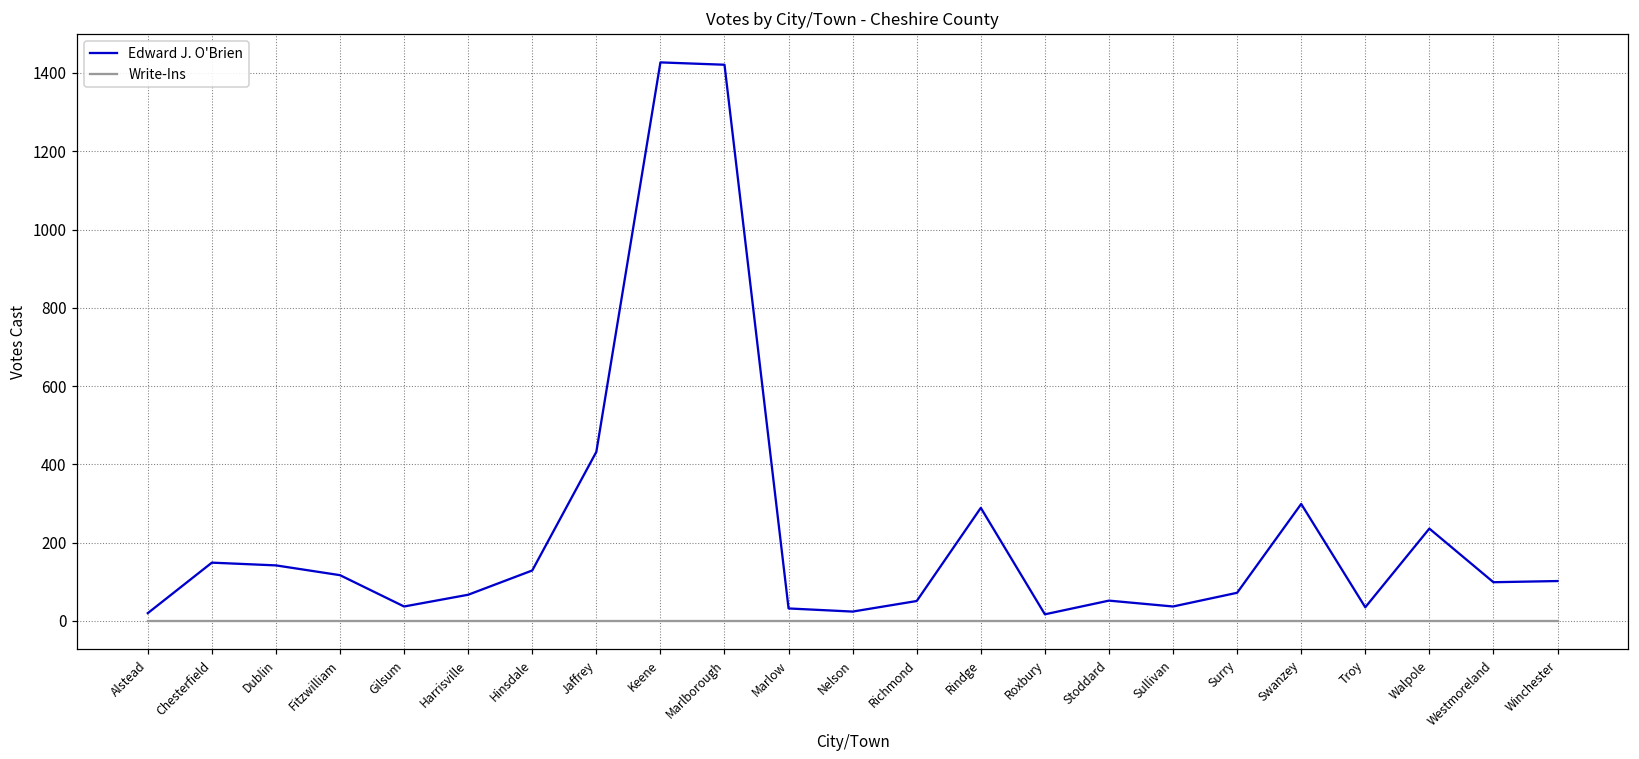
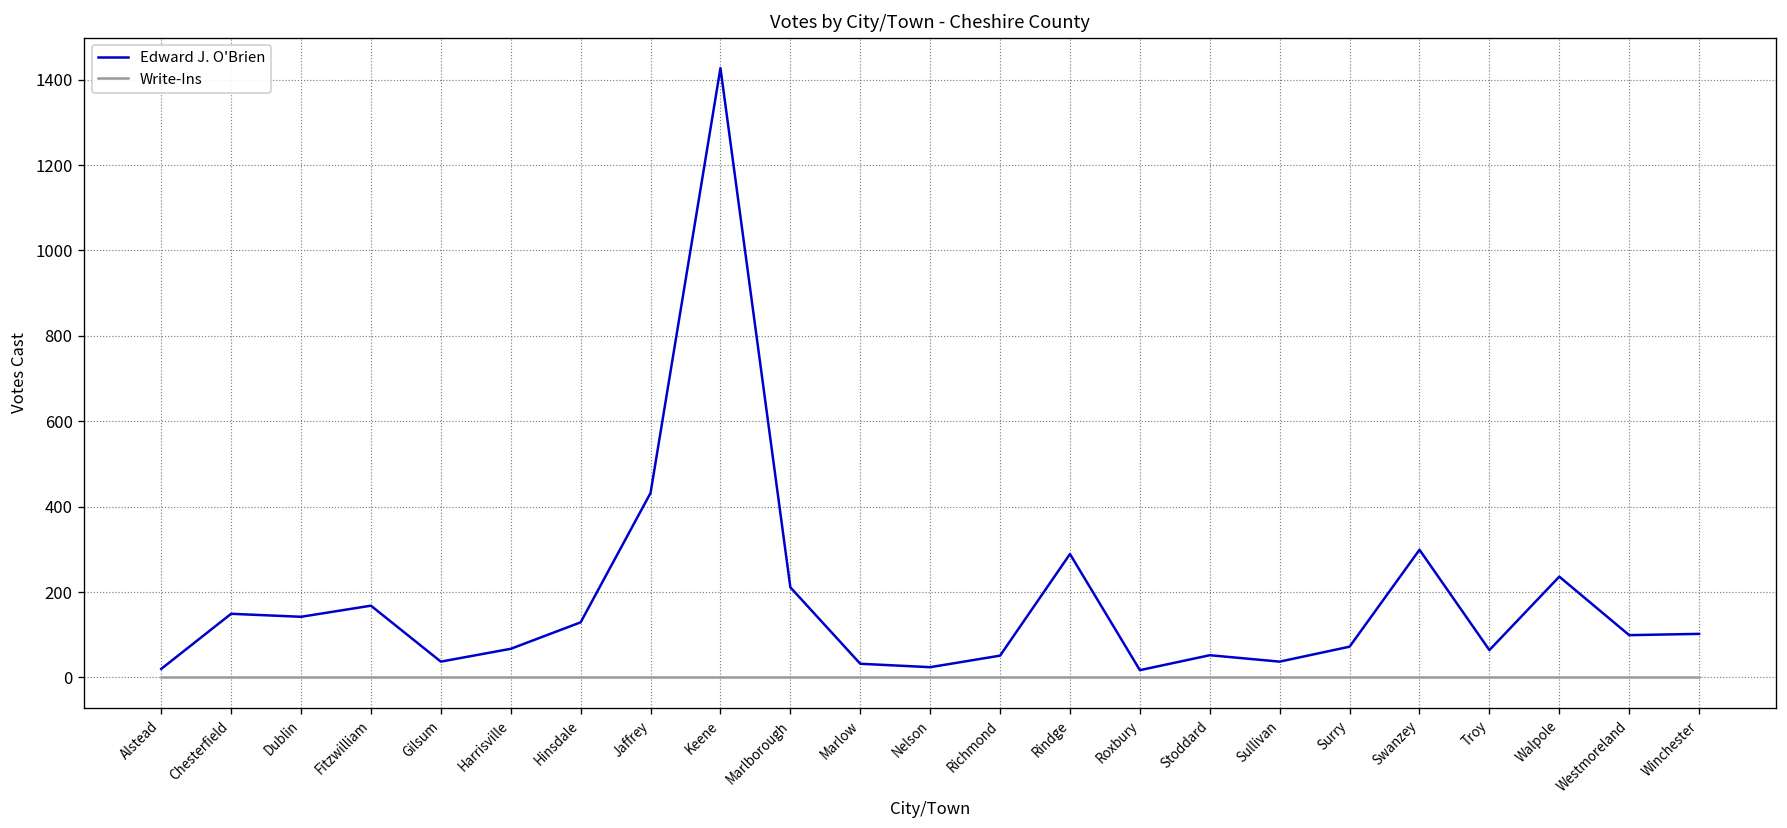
Edward J. O'Brien, Fitzwilliam: 120 -> 170
Edward J. O'Brien, Marlborough: 1420 -> 210
Edward J. O'Brien, Troy: 40 -> 60
